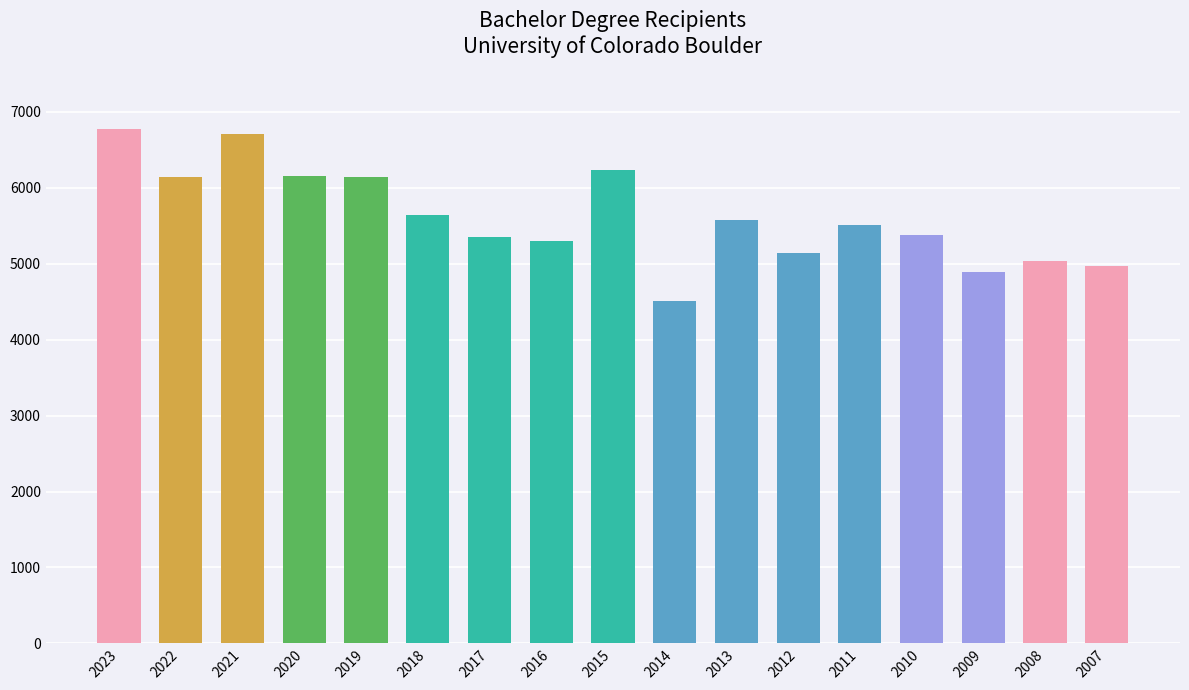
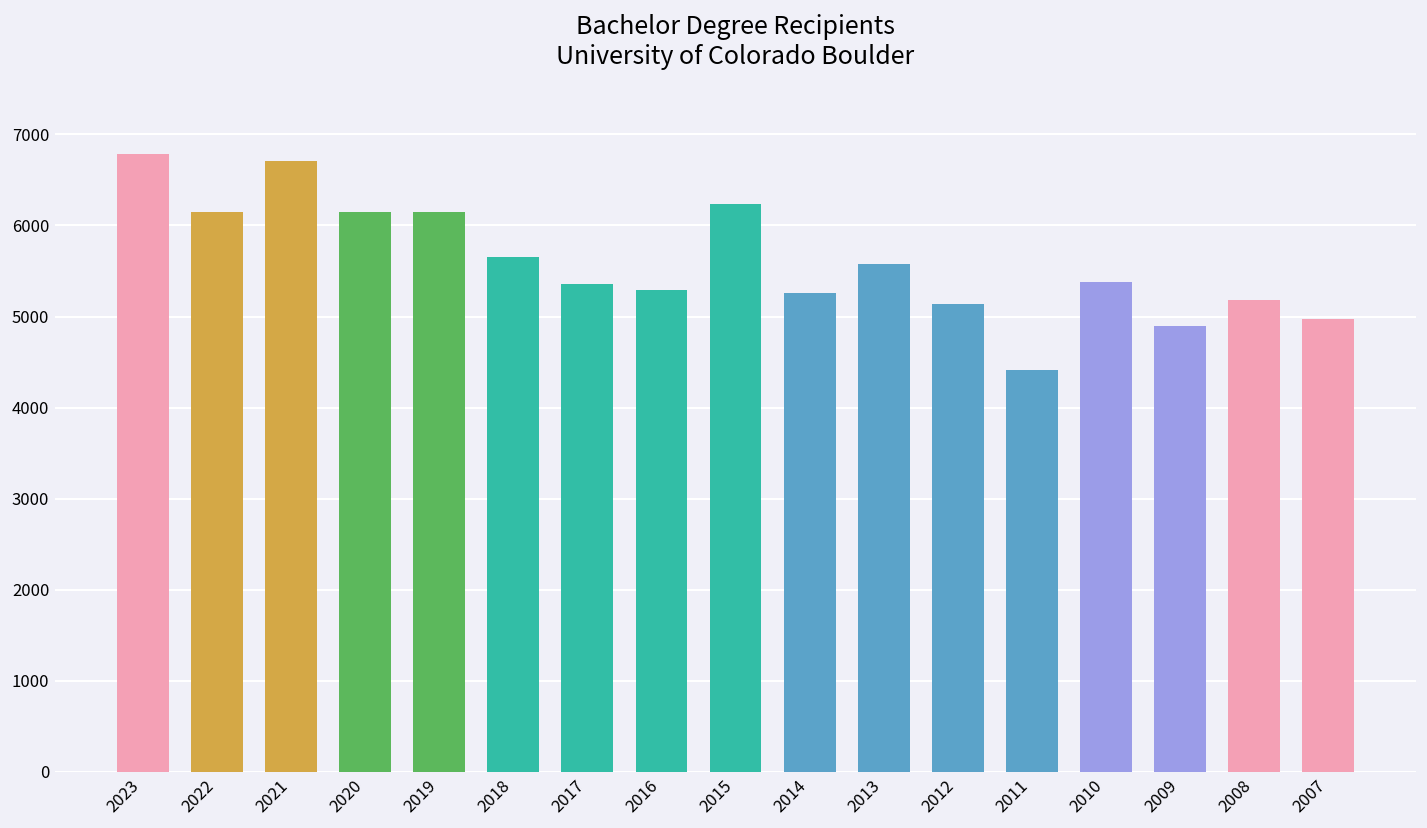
2014: 4500 -> 5300
2011: 5500 -> 4400
2008: 5000 -> 5200
